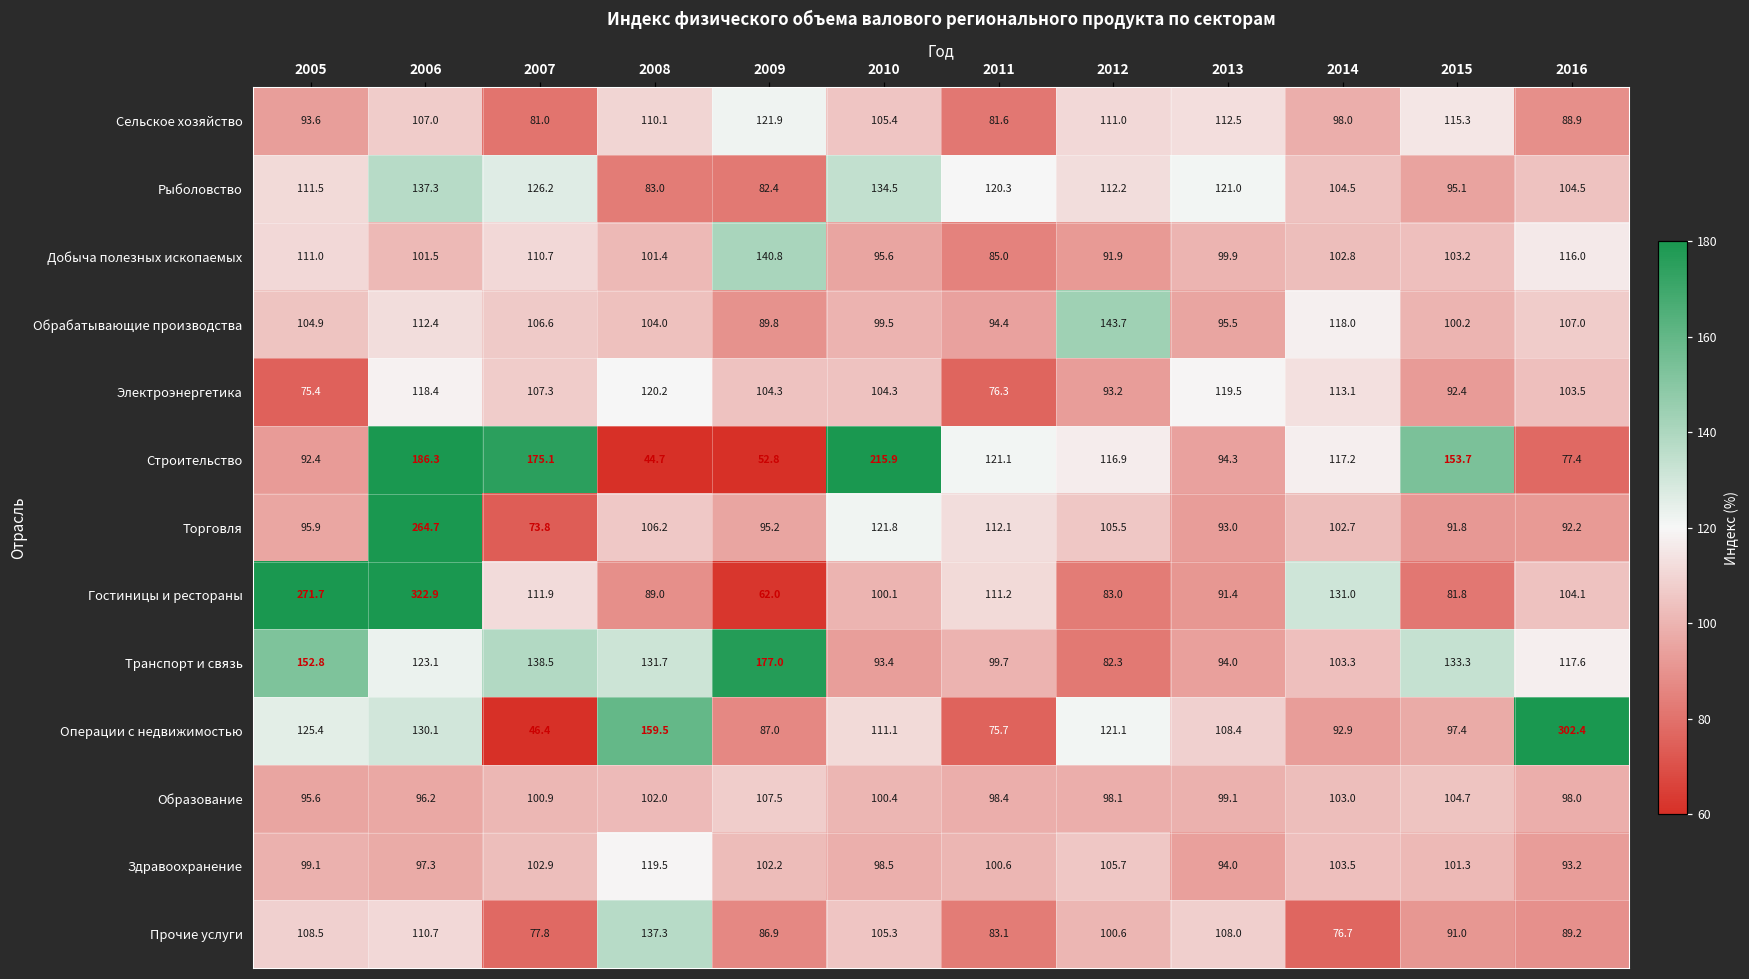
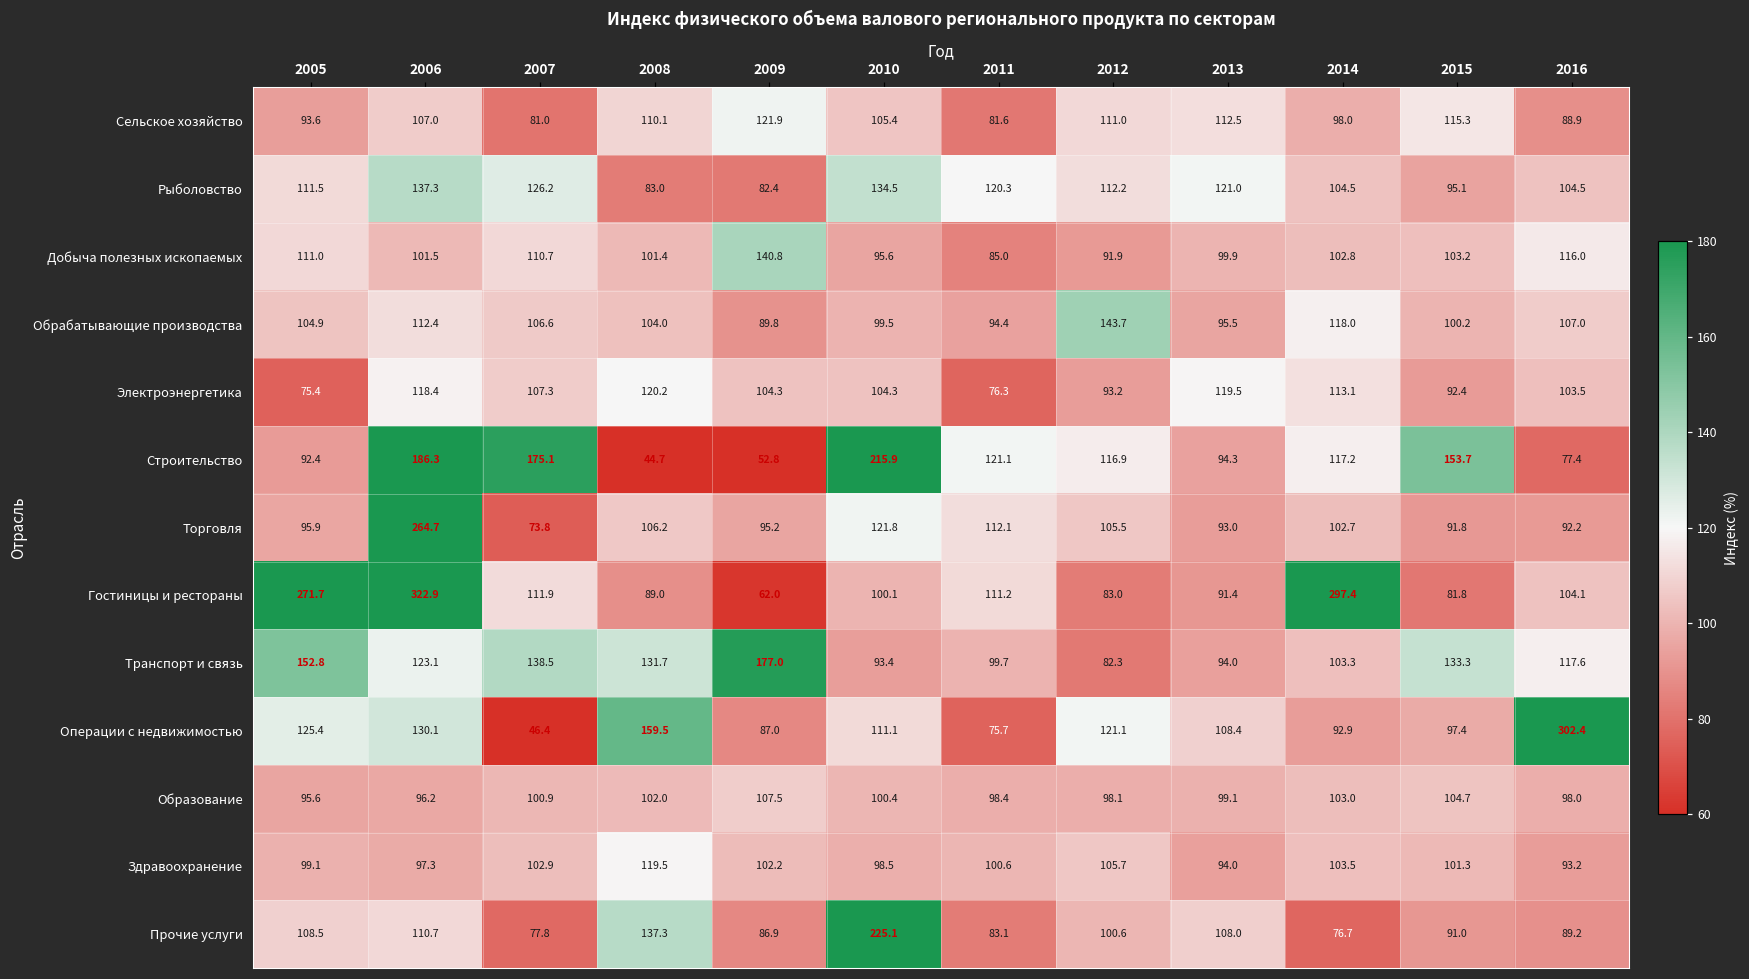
Гостиницы и рестораны, 2014: 131.0 -> 297.4
Прочие услуги, 2010: 105.3 -> 225.1
